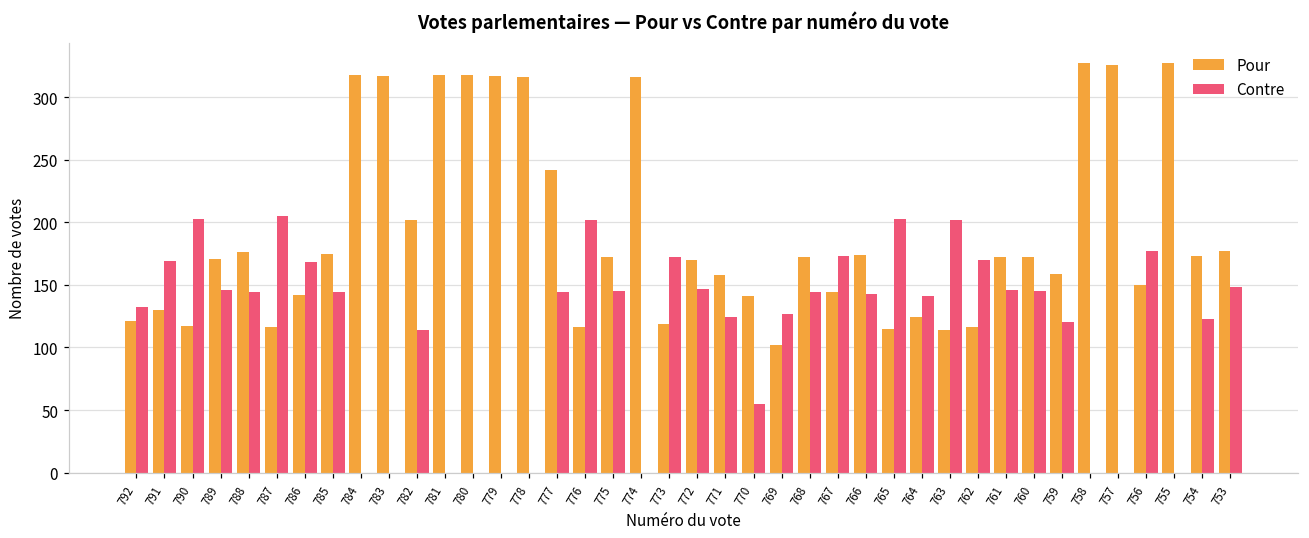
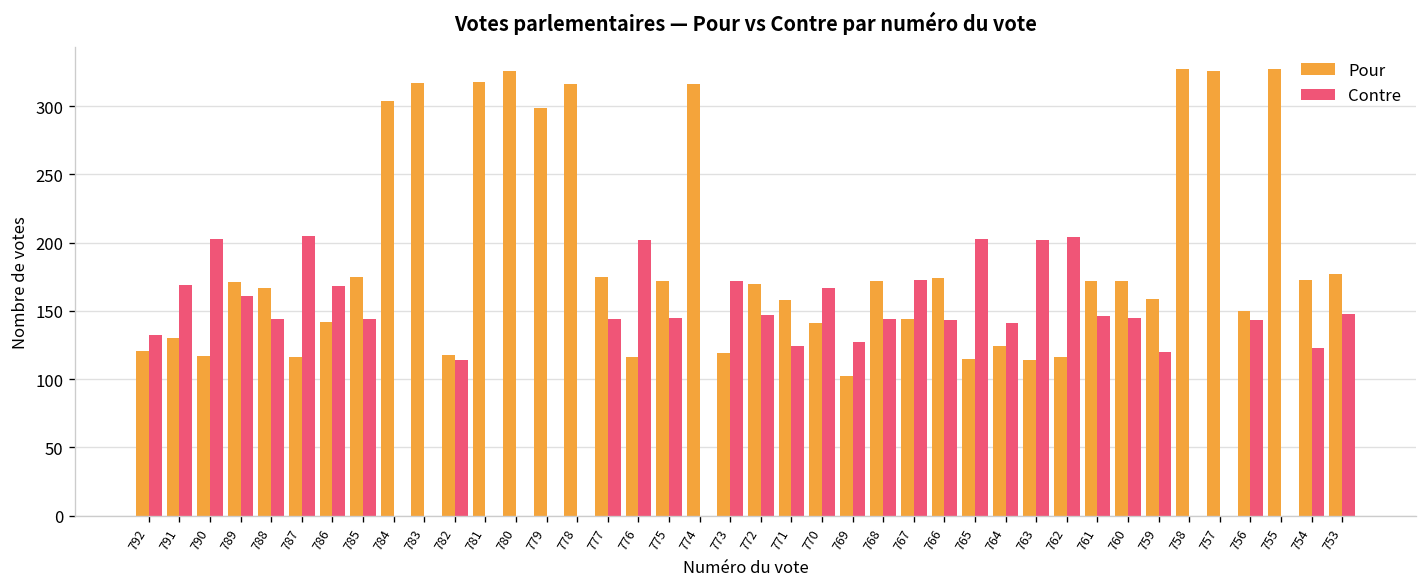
Contre, 789: 146 -> 161
Pour, 788: 176 -> 167
Pour, 784: 318 -> 304
Pour, 782: 202 -> 118
Pour, 780: 318 -> 326
Pour, 779: 317 -> 299
Pour, 777: 242 -> 175
Contre, 770: 55 -> 167
Contre, 762: 170 -> 204
Contre, 756: 177 -> 143
